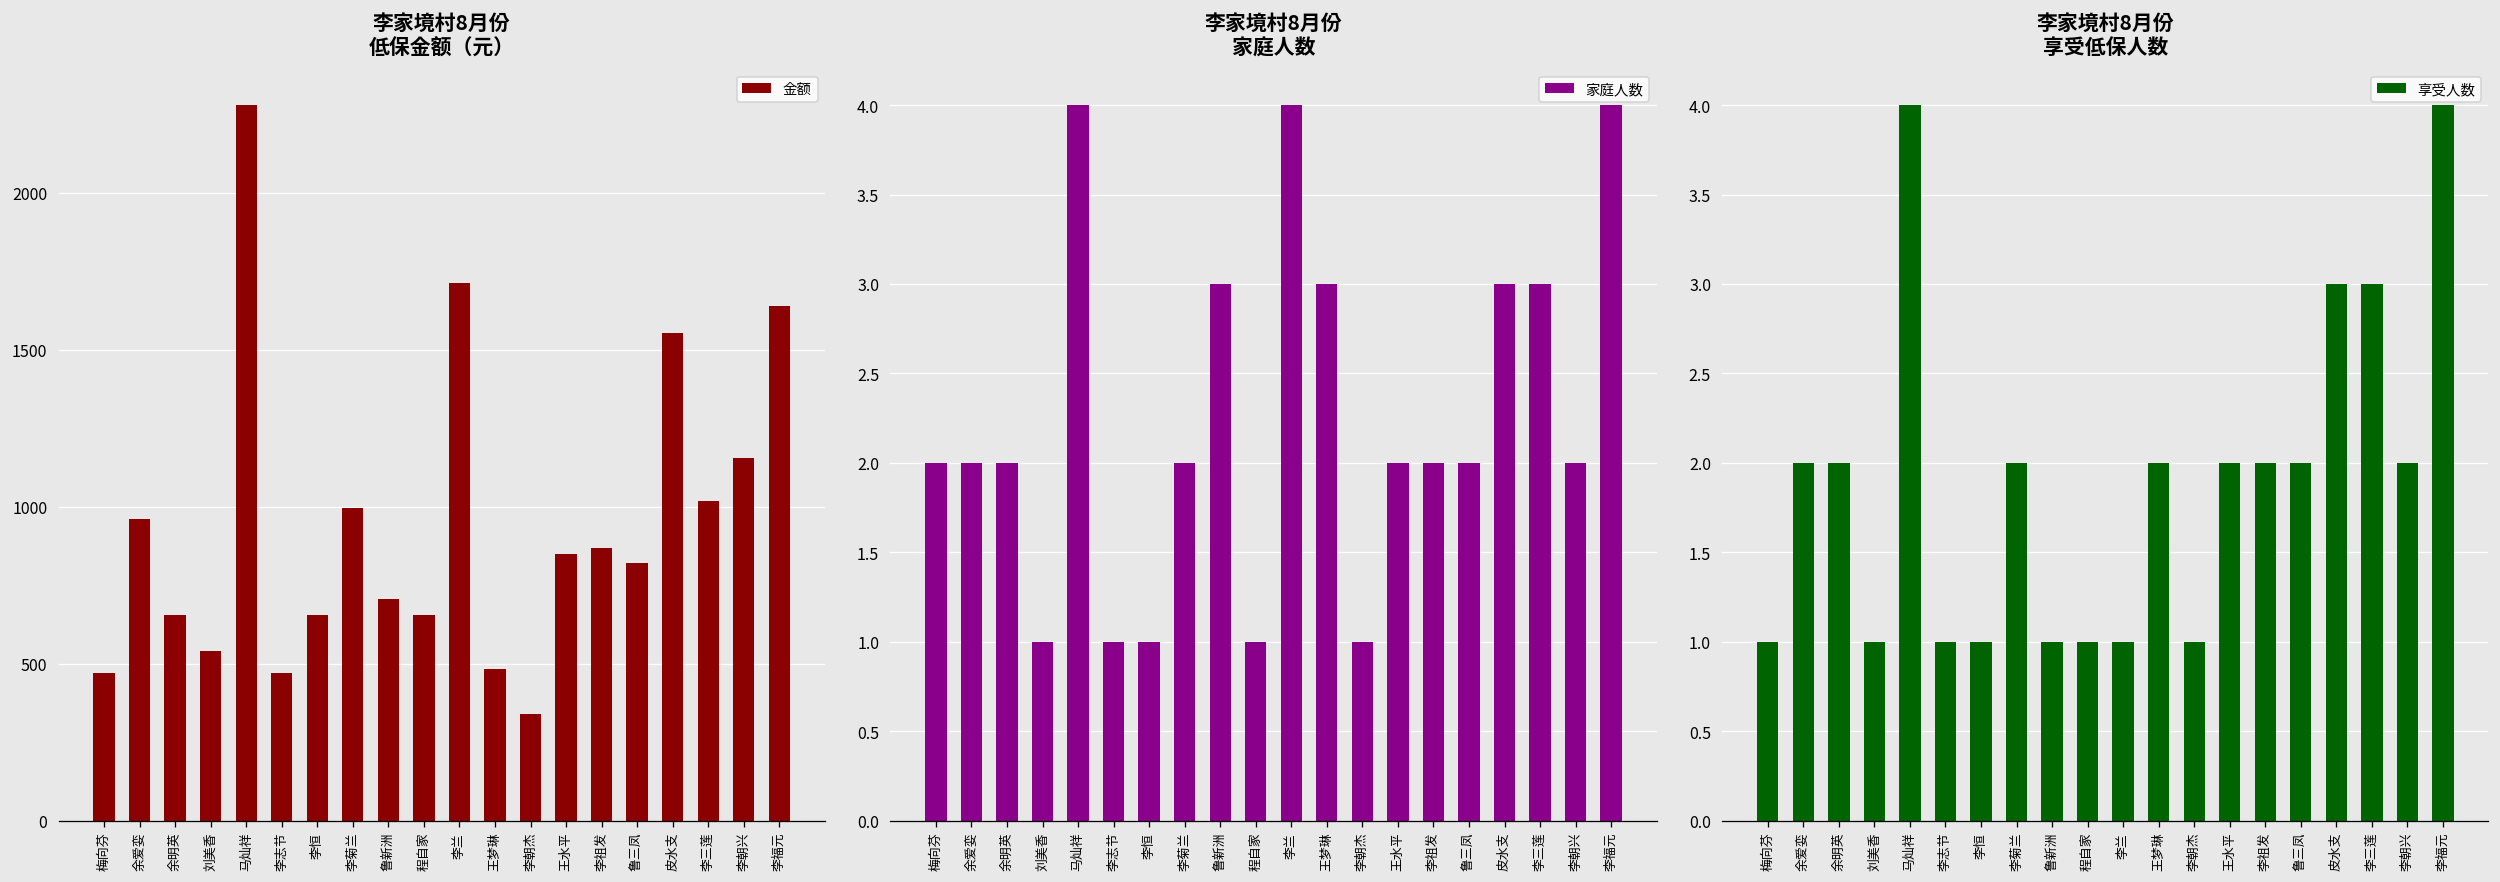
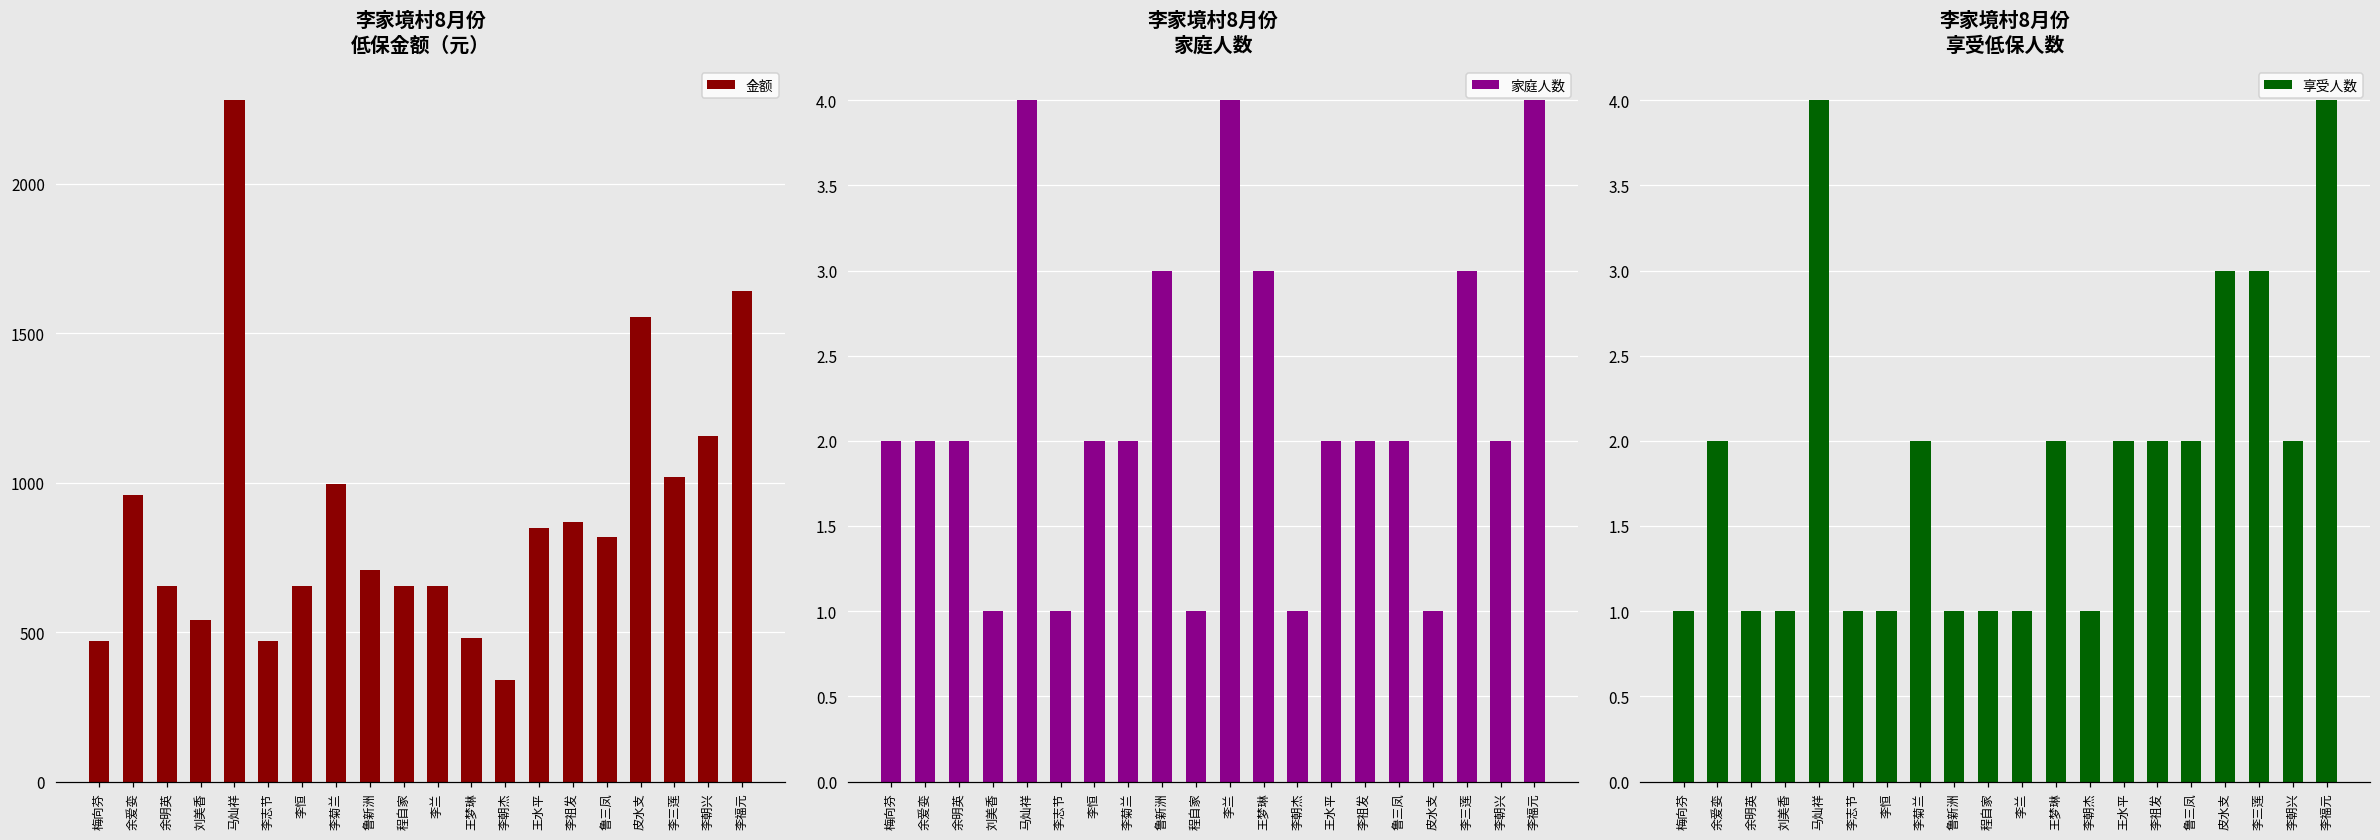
李家境村8月份 低保金额（元）, 李兰: 1710 -> 660
李家境村8月份 家庭人数, 李恒: 1 -> 2
李家境村8月份 家庭人数, 皮水支: 3 -> 1
李家境村8月份 享受低保人数, 余明英: 2 -> 1
